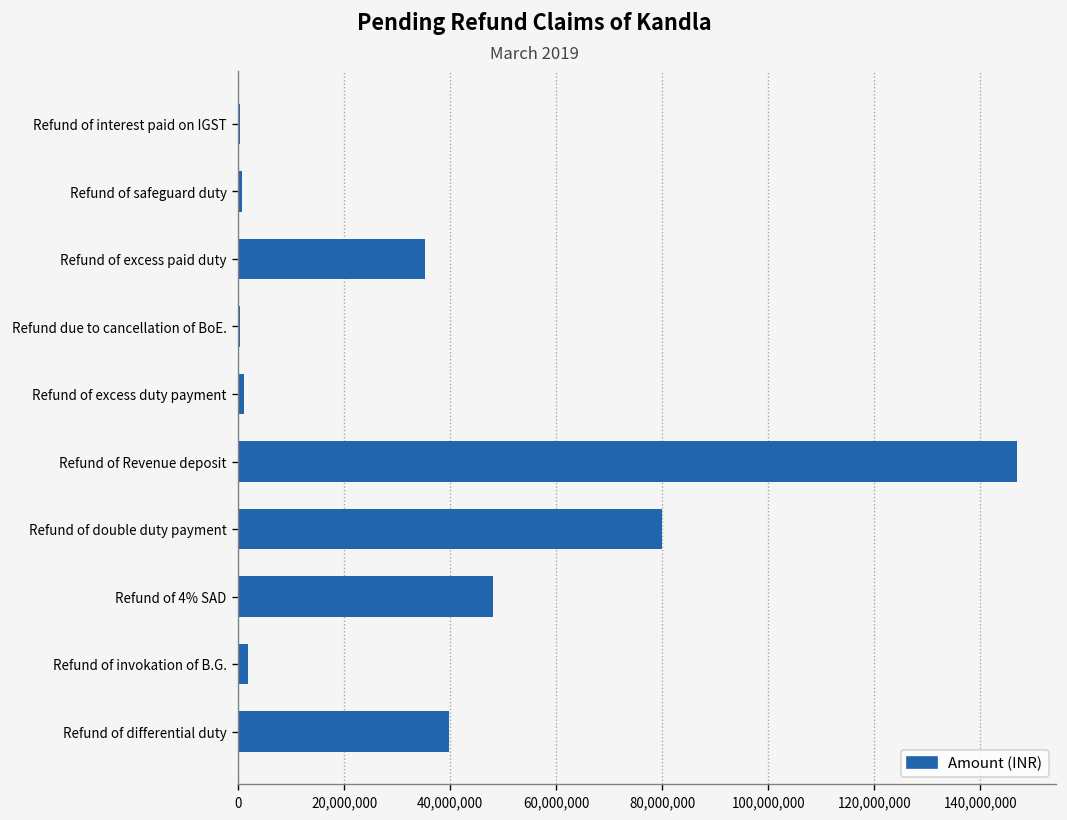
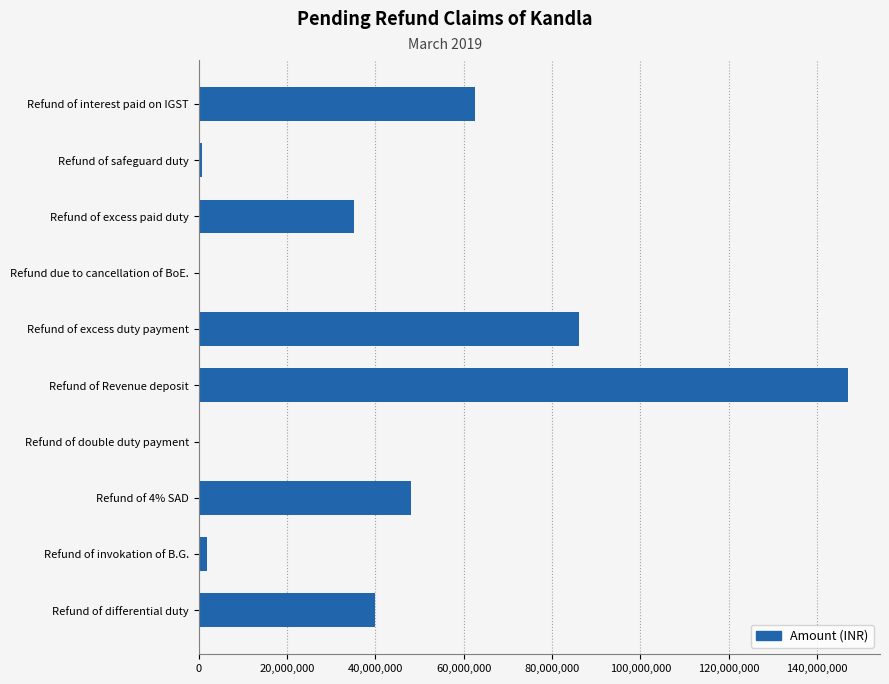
Refund of interest paid on IGST: 0 -> 63,000,000
Refund of excess duty payment: 1,000,000 -> 86,000,000
Refund of double duty payment: 80,000,000 -> 0
